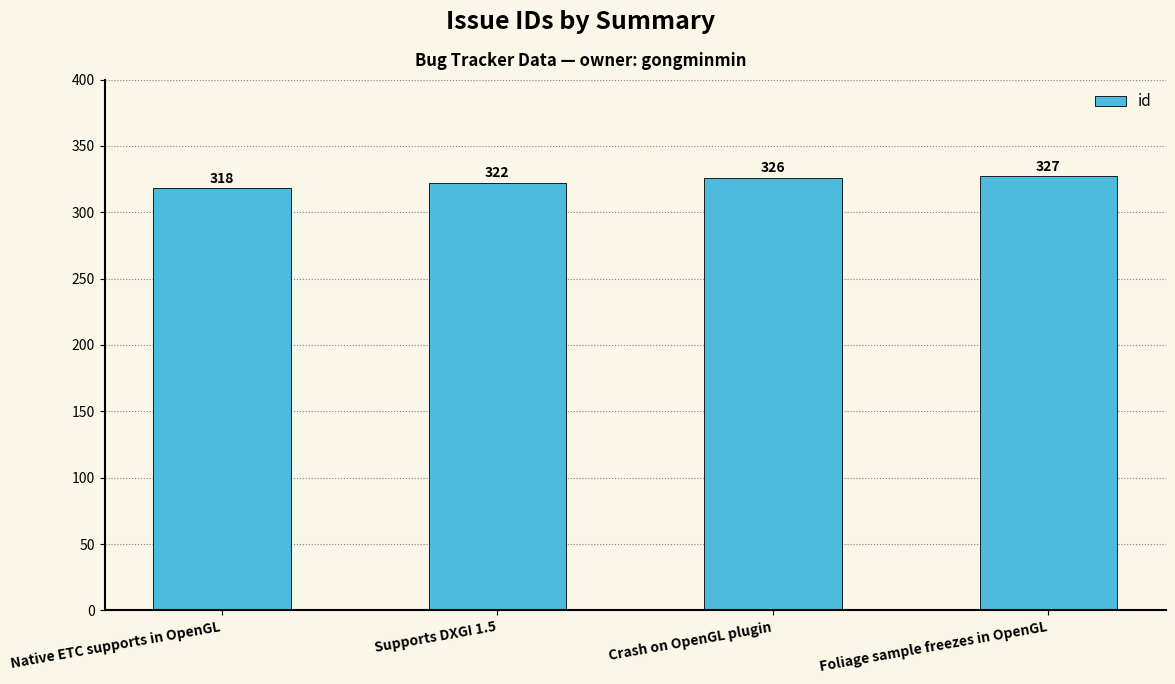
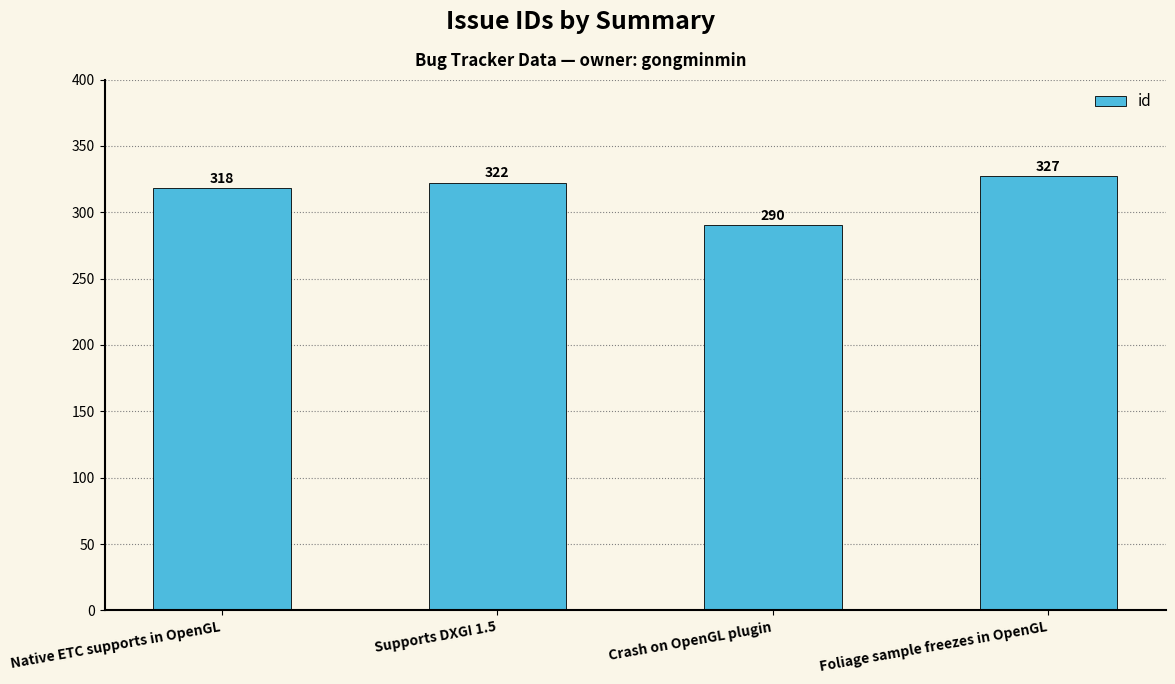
Crash on OpenGL plugin: 326 -> 290
